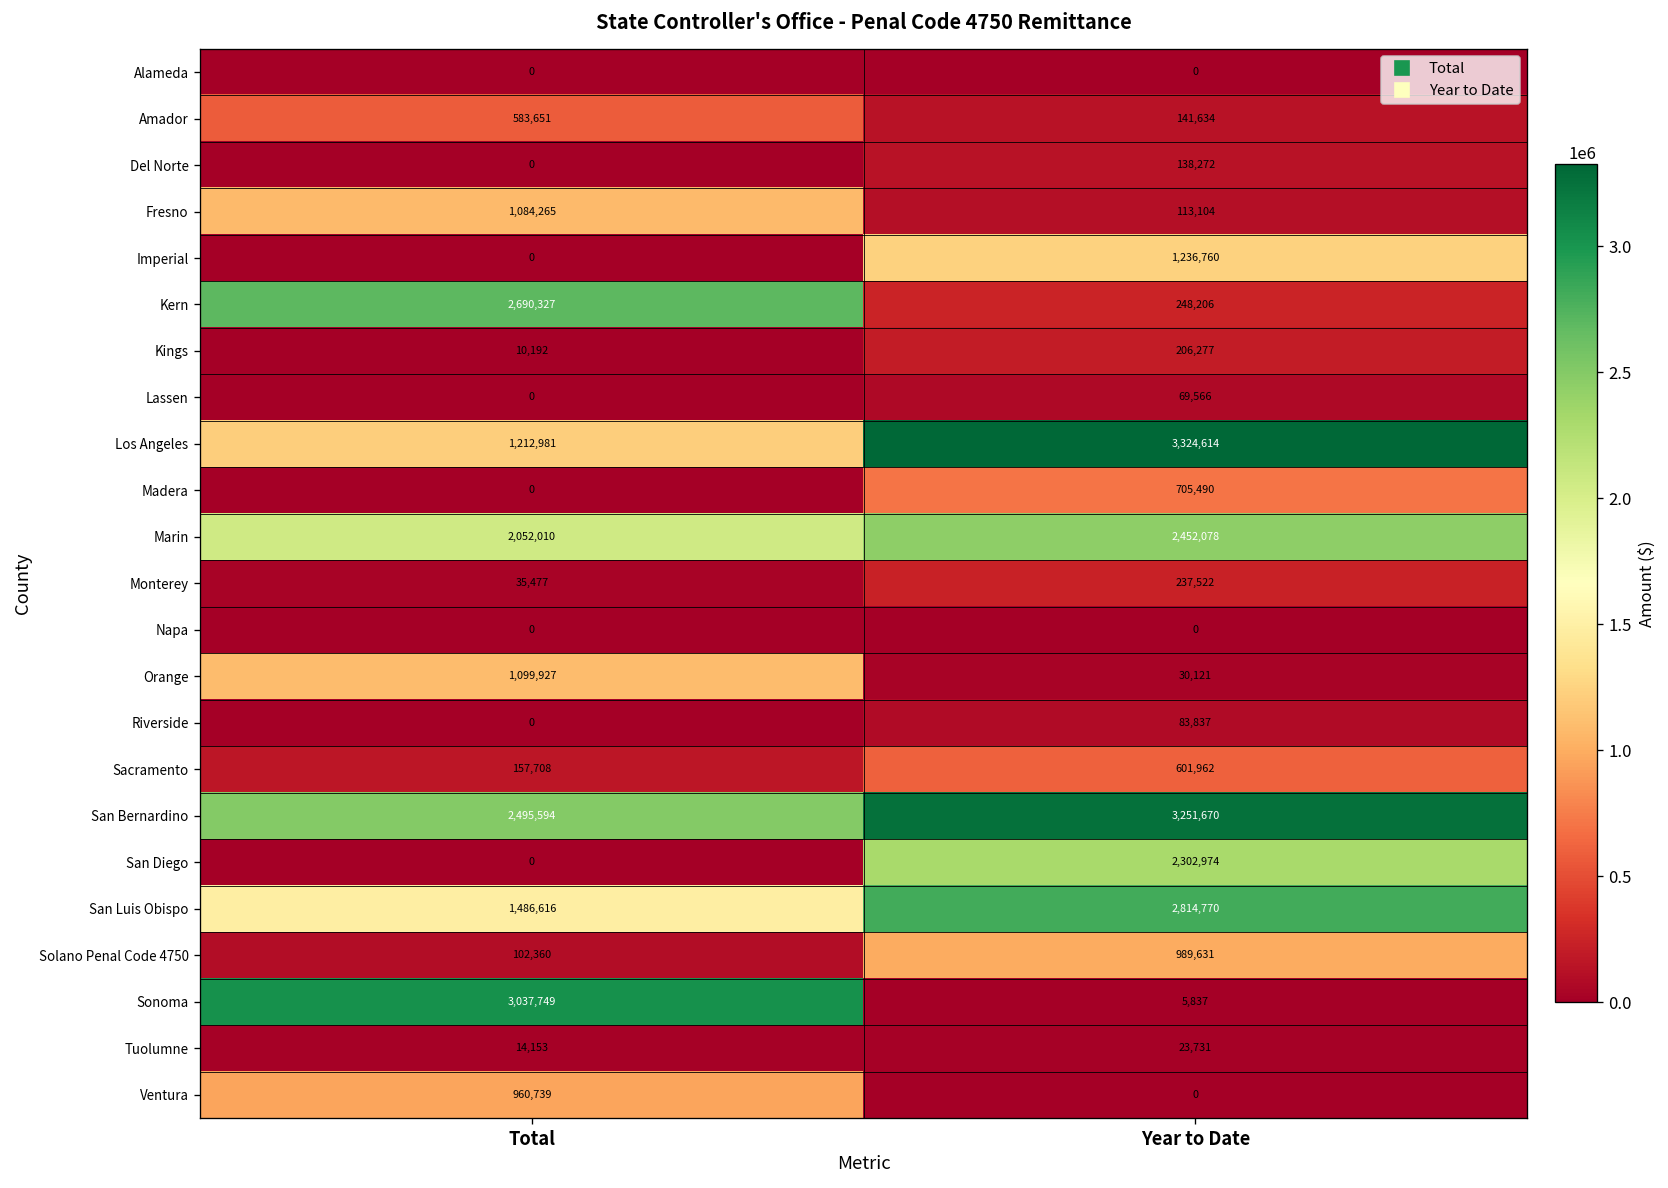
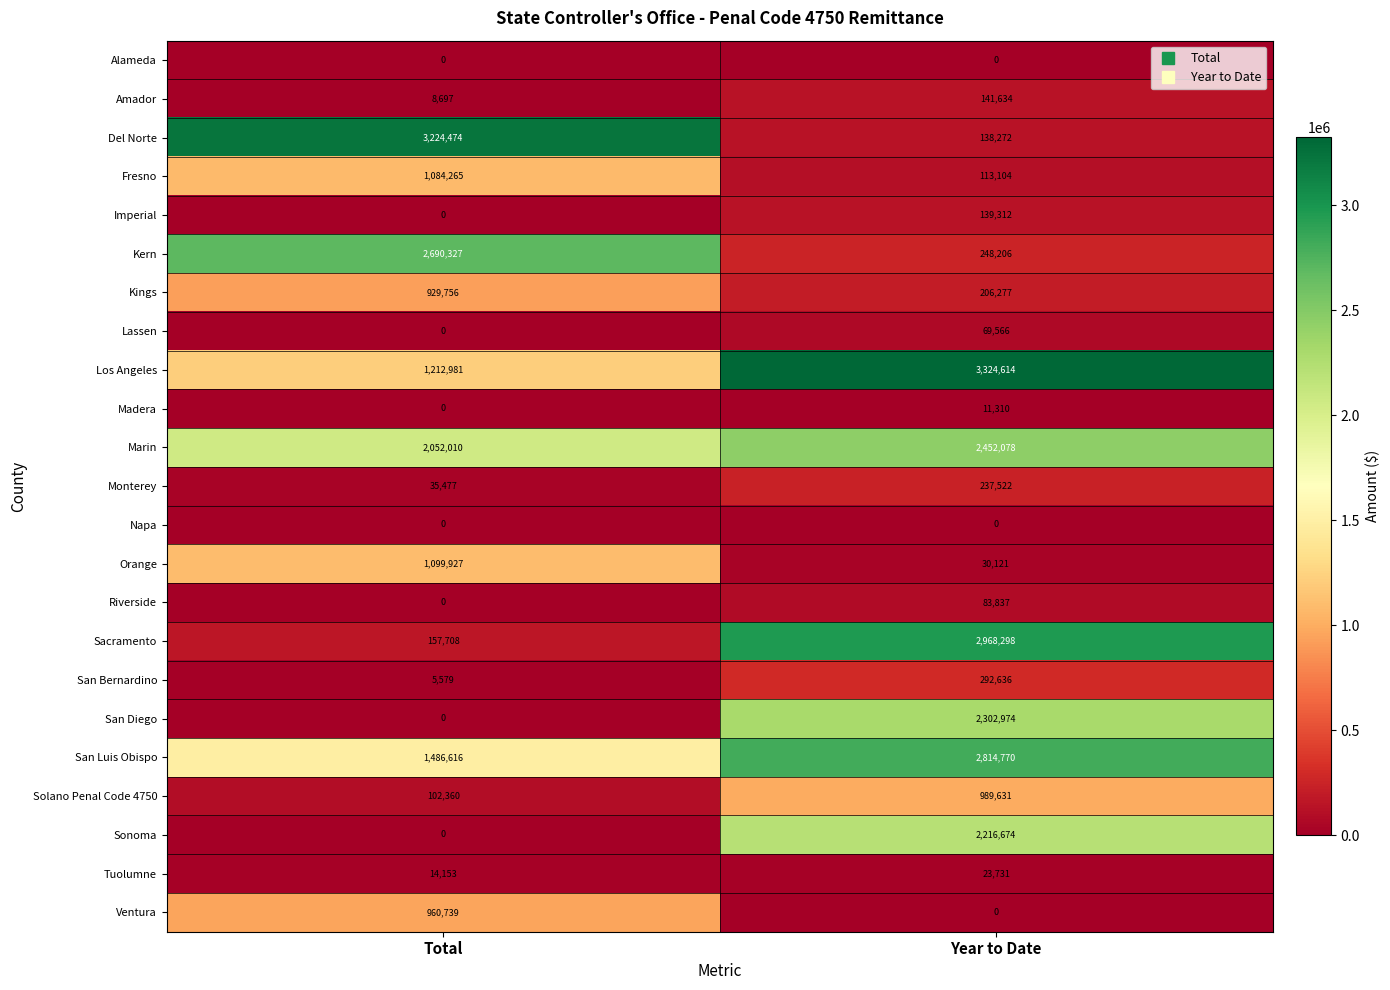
Amador, Total: 583,651 -> 8,697
Del Norte, Total: 0 -> 3,224,474
Imperial, Year to Date: 1,236,760 -> 139,312
Kings, Total: 10,192 -> 929,756
Madera, Year to Date: 705,490 -> 11,310
Sacramento, Year to Date: 601,962 -> 2,968,298
San Bernardino, Total: 2,495,594 -> 5,579
San Bernardino, Year to Date: 3,251,670 -> 292,636
Sonoma, Total: 3,037,749 -> 0
Sonoma, Year to Date: 5,837 -> 2,216,674
